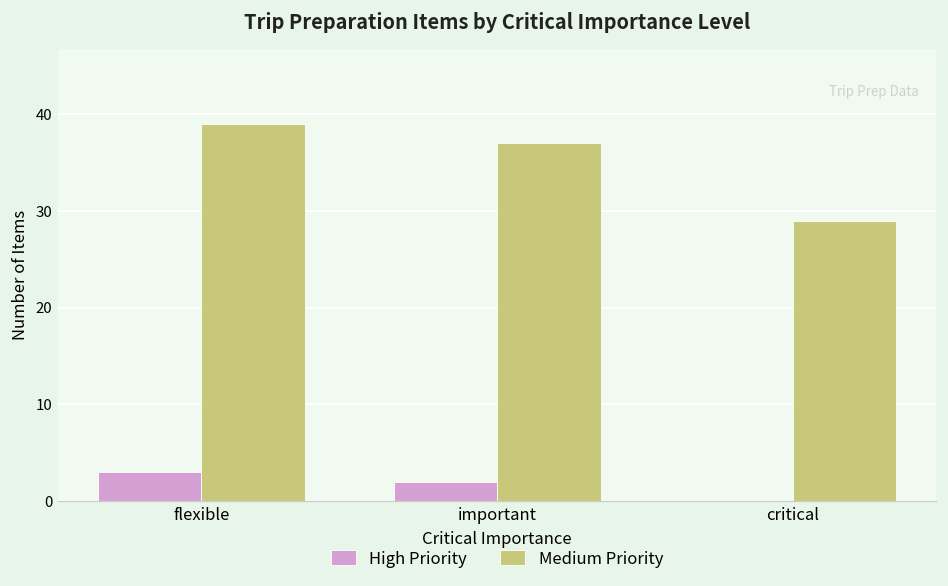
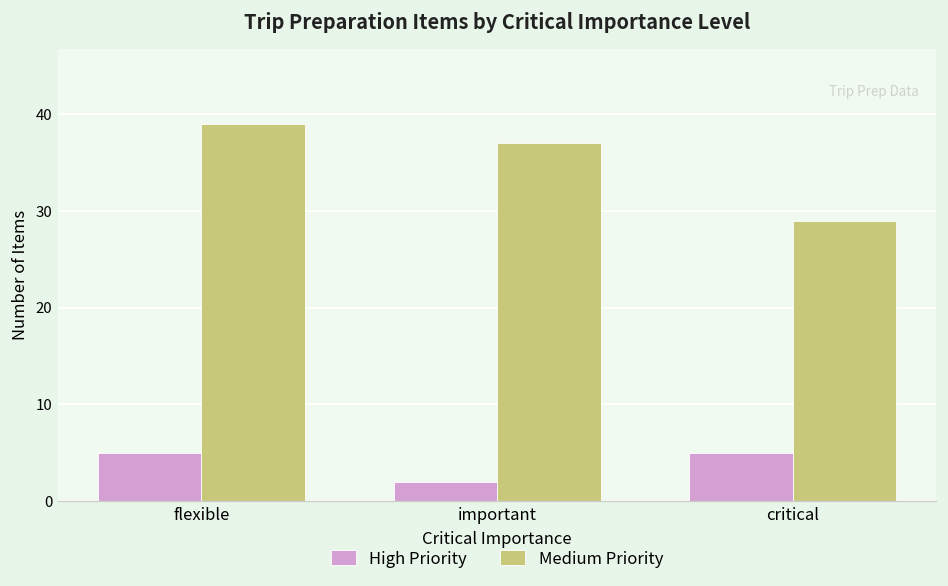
High Priority, flexible: 3 -> 5
High Priority, critical: 0 -> 5
